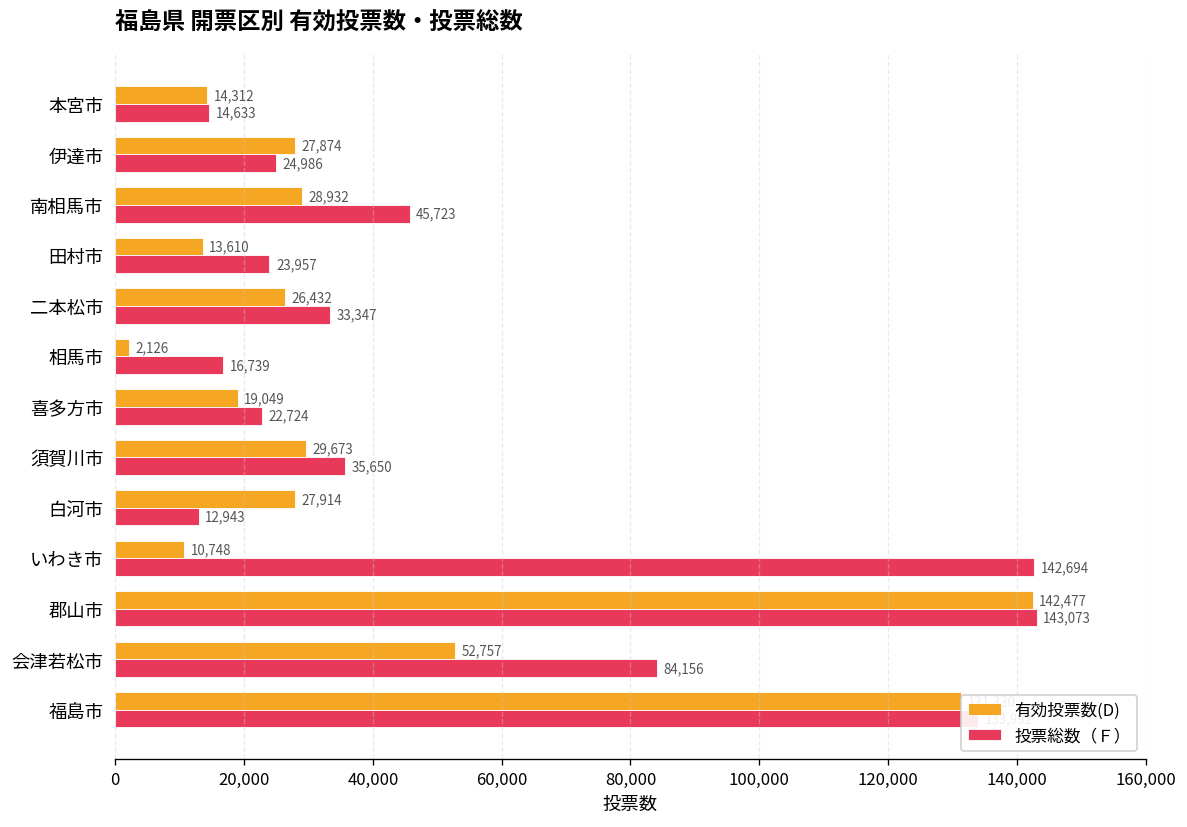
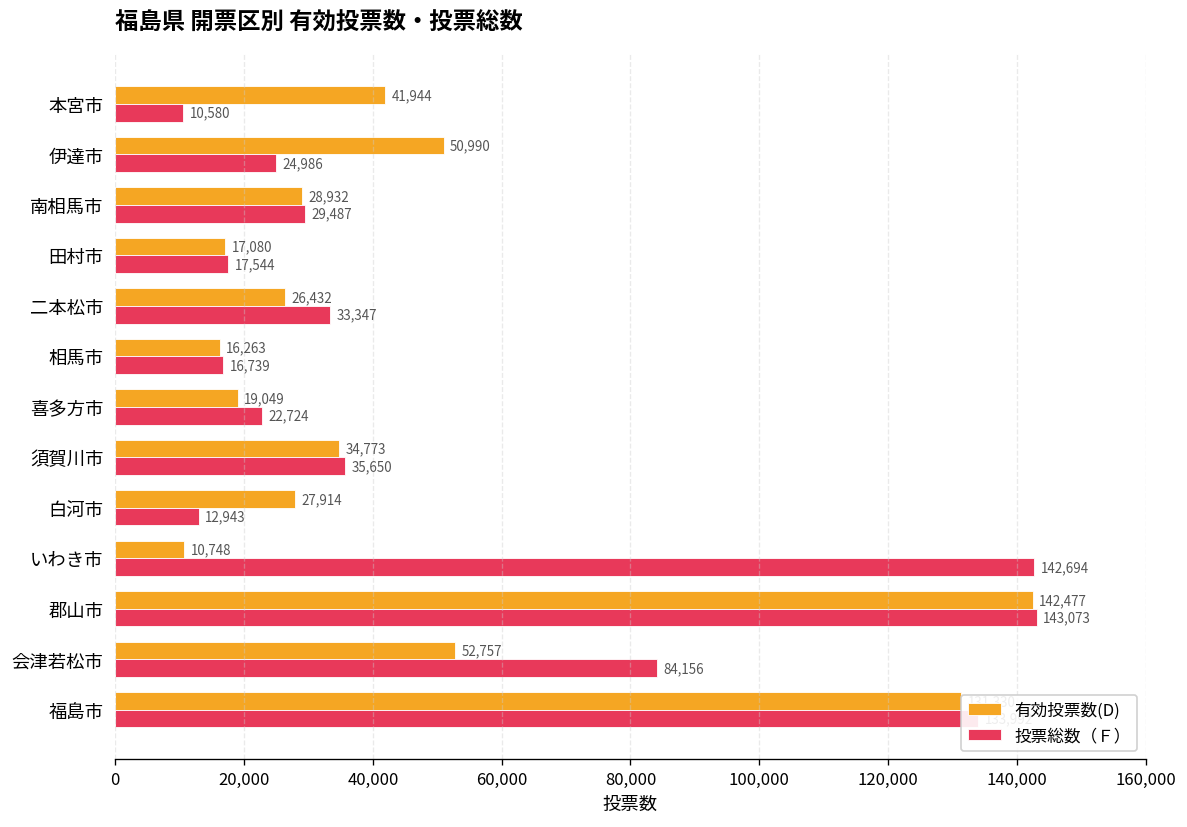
有効投票数(D), 本宮市: 14,312 -> 41,944
投票総数（Ｆ）, 本宮市: 14,633 -> 10,580
有効投票数(D), 伊達市: 27,874 -> 50,990
投票総数（Ｆ）, 南相馬市: 45,723 -> 29,487
有効投票数(D), 田村市: 13,610 -> 17,080
投票総数（Ｆ）, 田村市: 23,957 -> 17,544
有効投票数(D), 相馬市: 2,126 -> 16,263
有効投票数(D), 須賀川市: 29,673 -> 34,773
